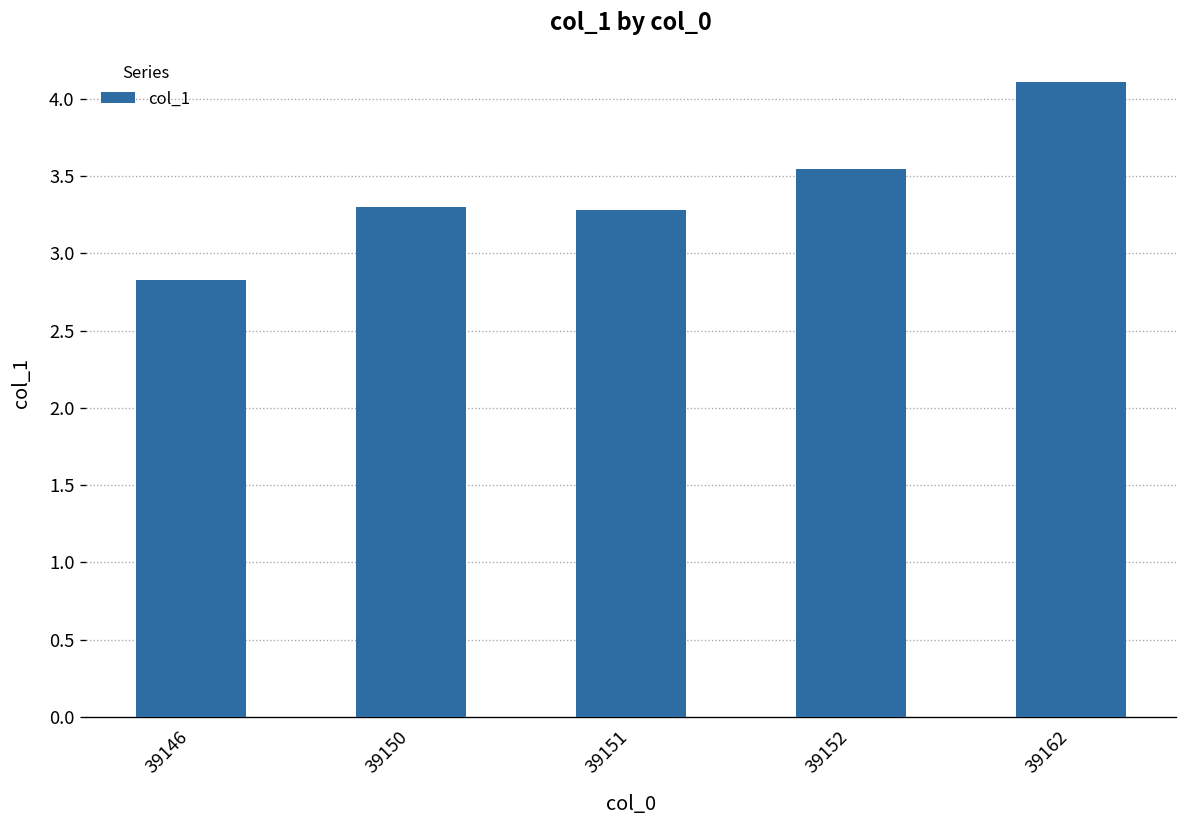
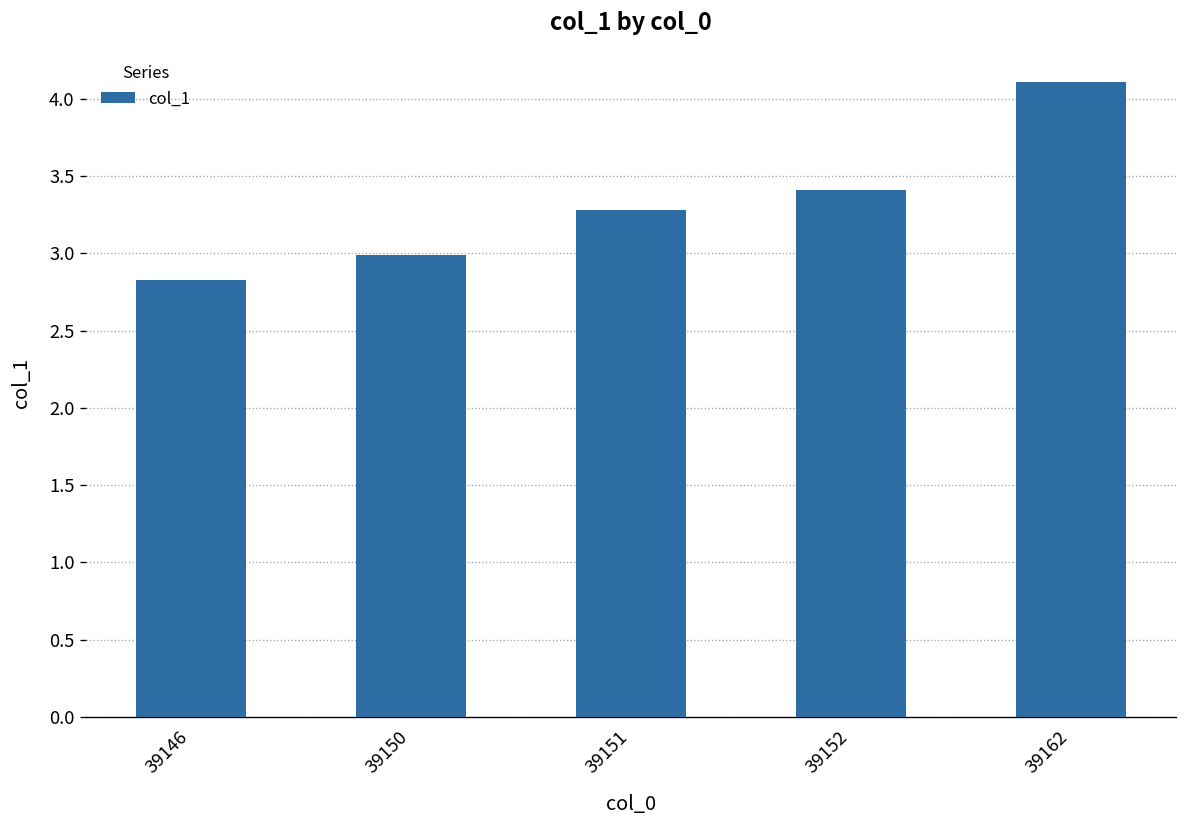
39150: 3.30 -> 2.99
39152: 3.55 -> 3.41
